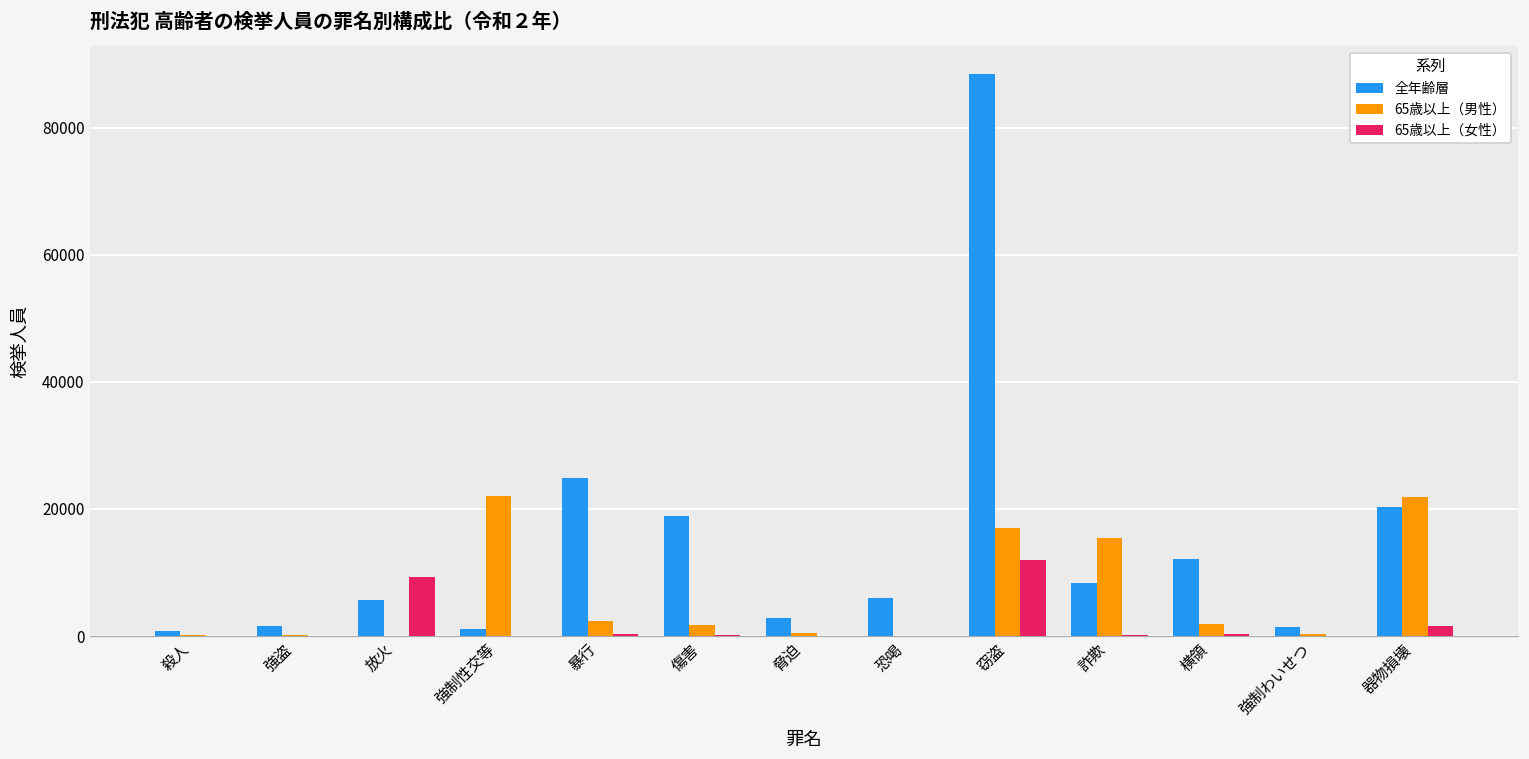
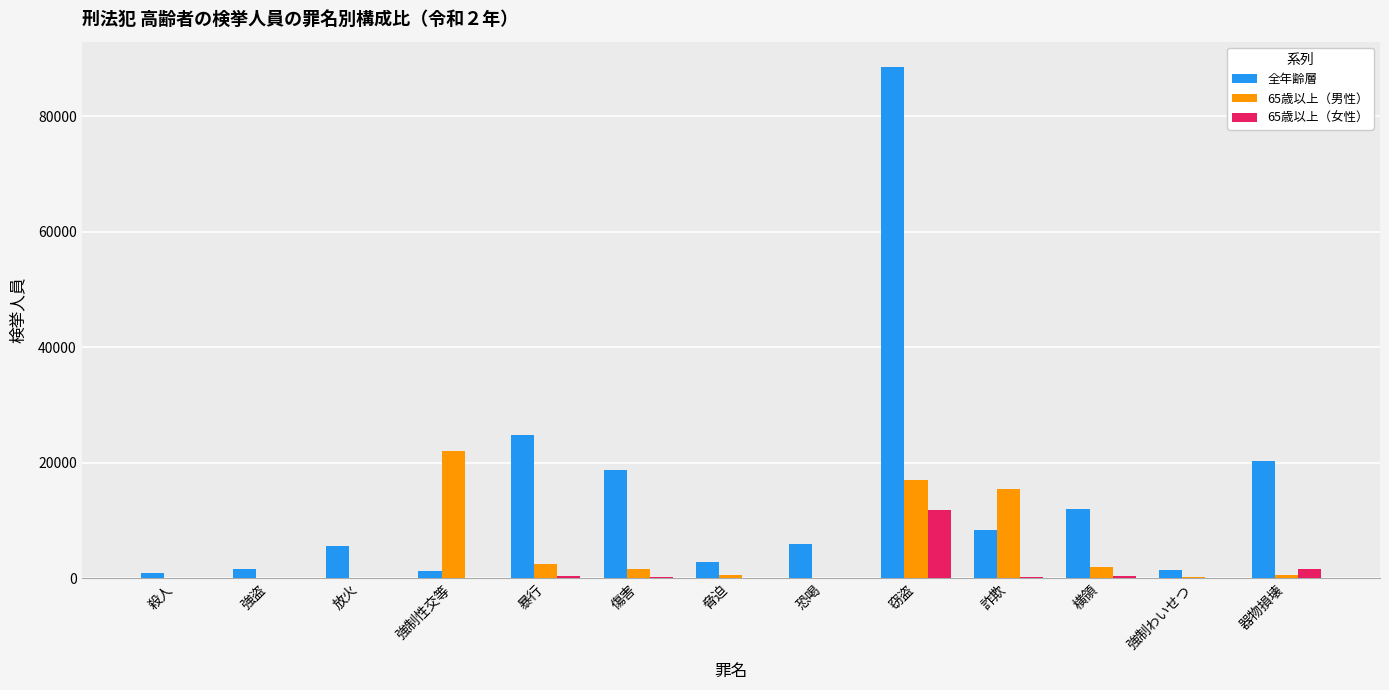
65歳以上（女性）, 放火: 9000 -> 0
65歳以上（男性）, 器物損壊: 22000 -> 1000
